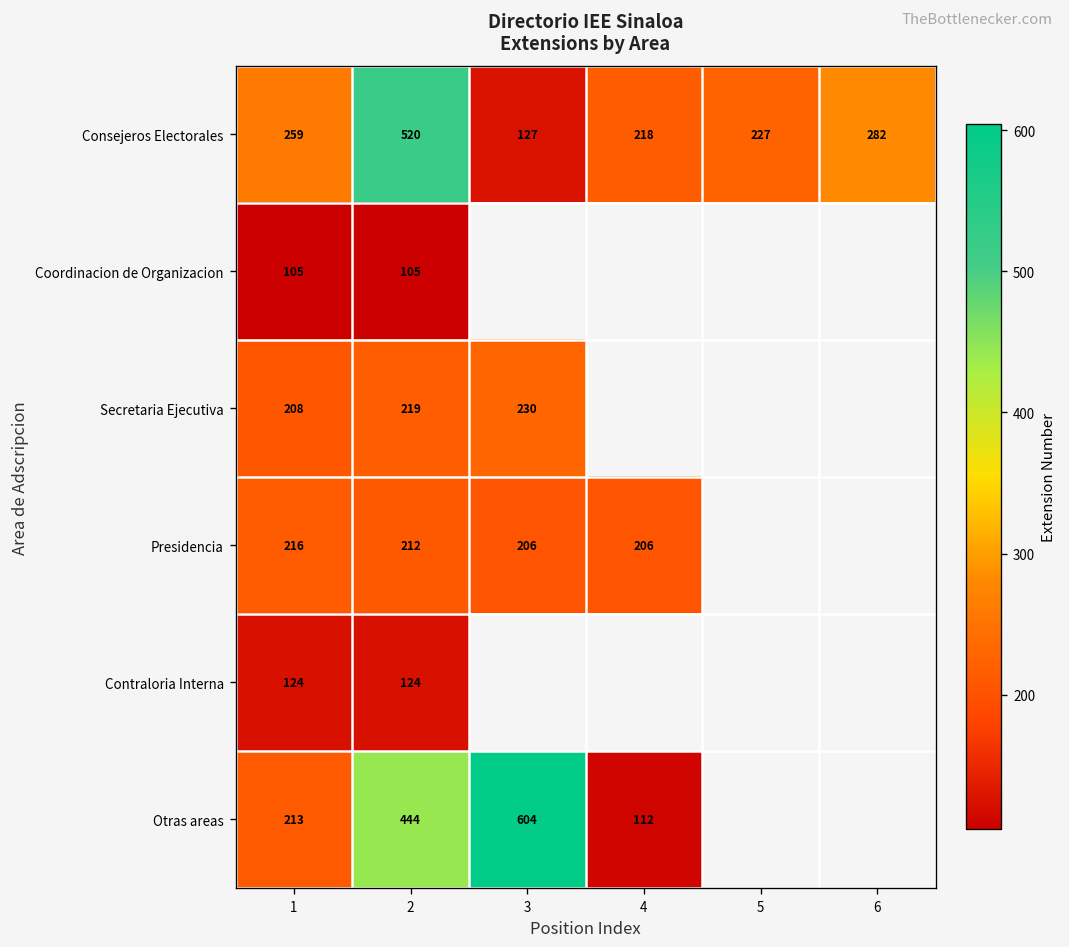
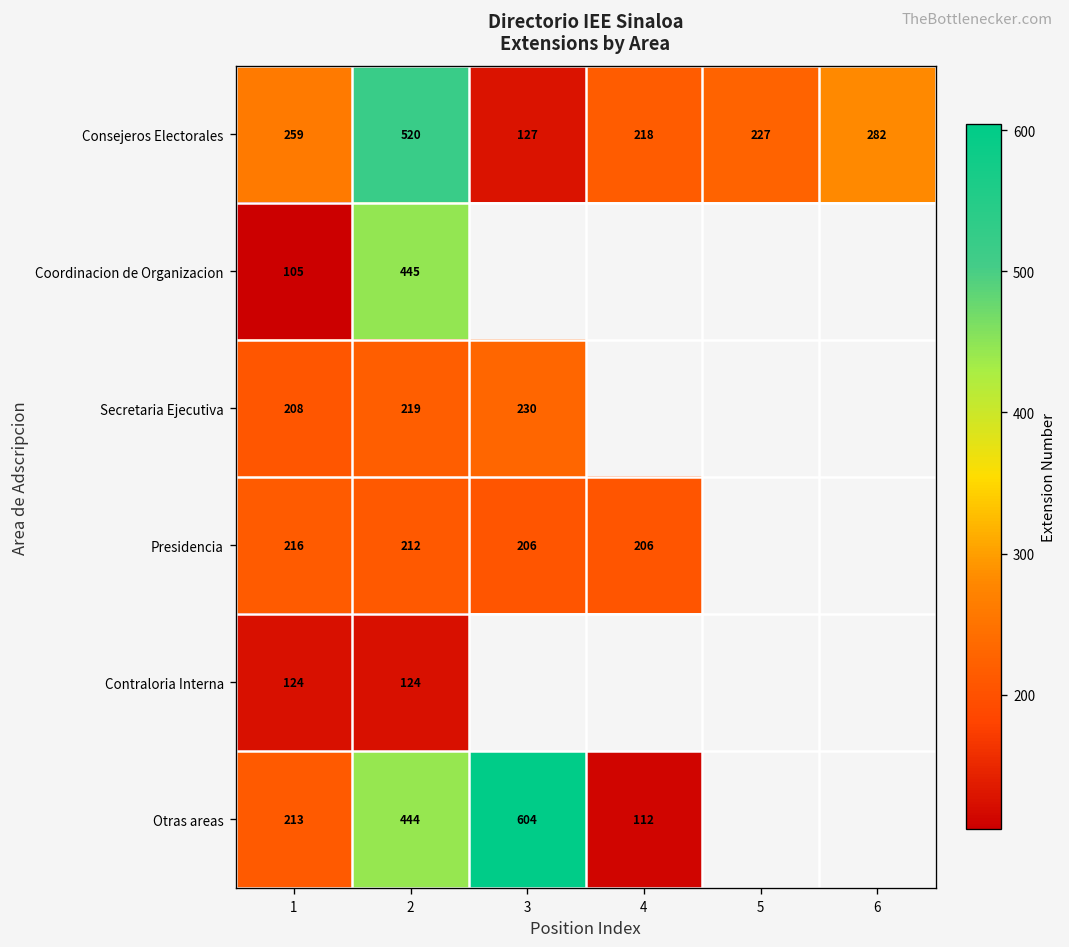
Coordinacion de Organizacion, 2: 105 -> 445
